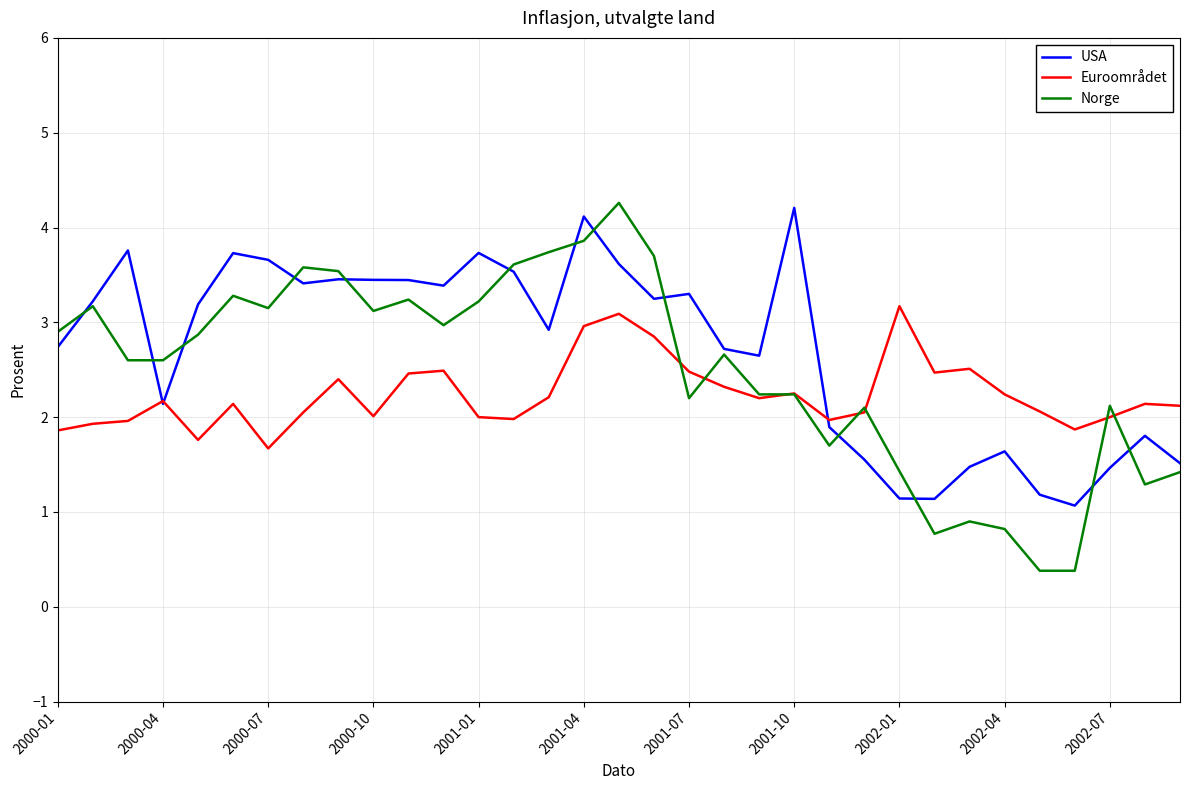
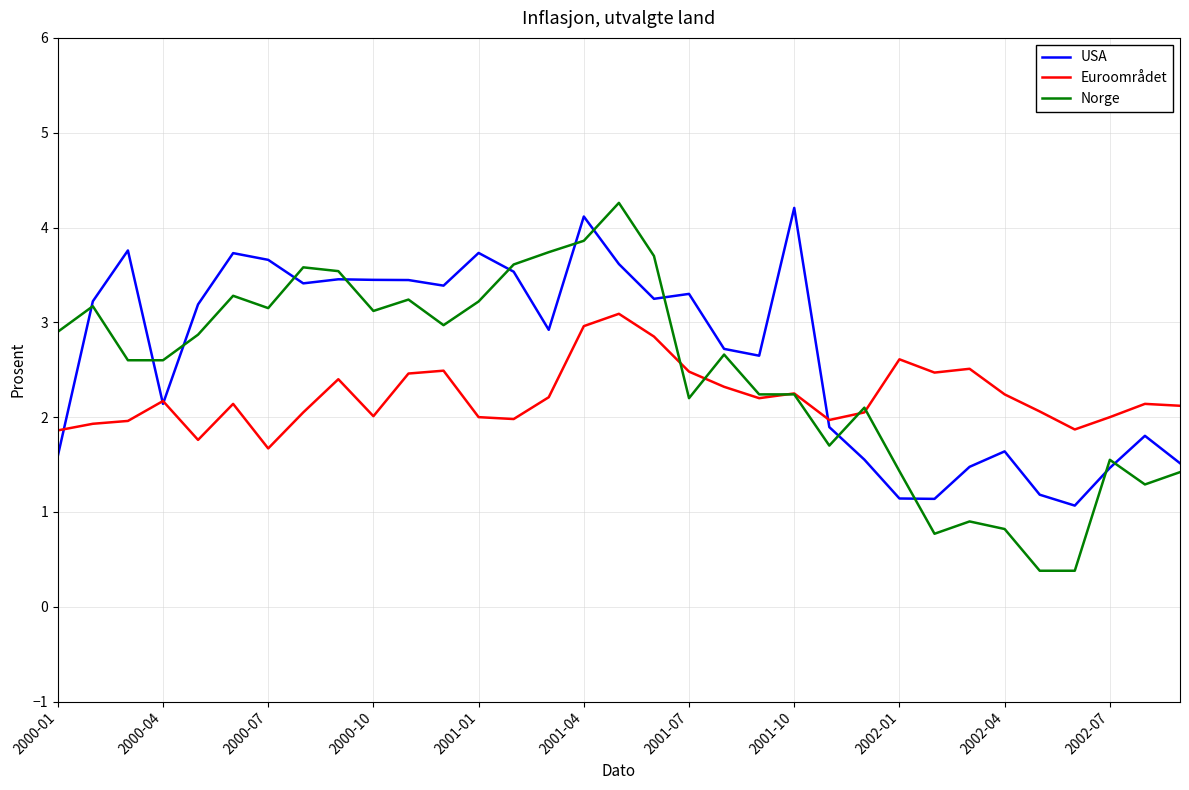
USA, 2000-01: 2.7 -> 1.6
Euroområdet, 2002-01: 3.2 -> 2.6
Norge, 2002-07: 2.1 -> 1.6
